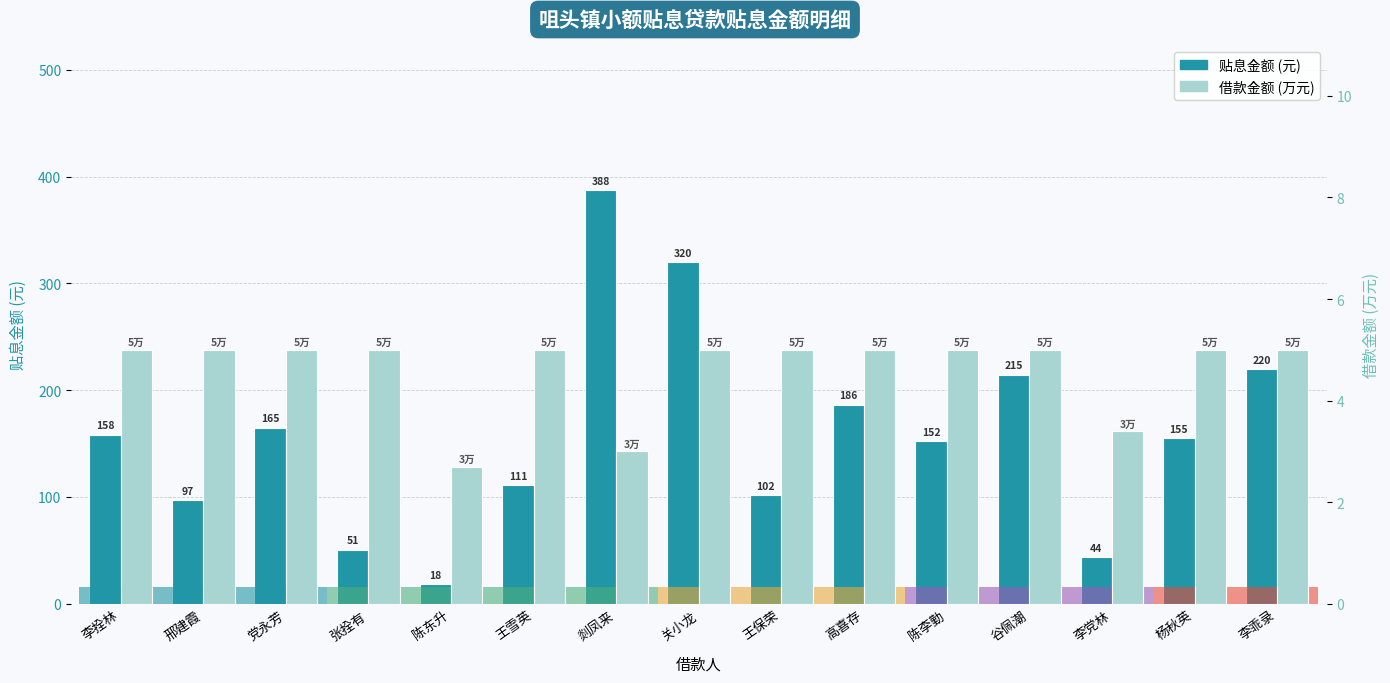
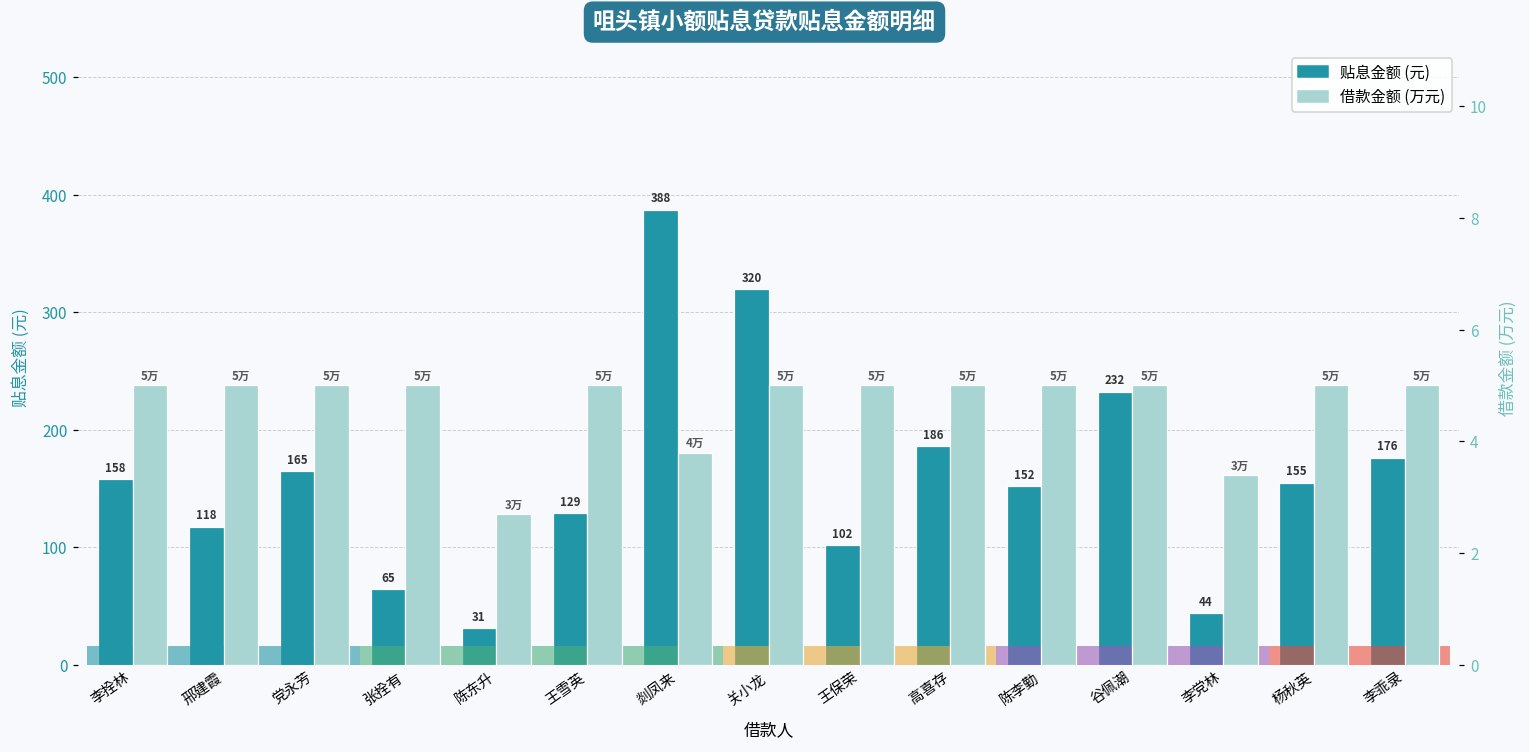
贴息金额 (元), 邢建霞: 97 -> 118
贴息金额 (元), 张拴有: 51 -> 65
贴息金额 (元), 陈东升: 18 -> 31
贴息金额 (元), 王雪英: 111 -> 129
贴息金额 (元), 谷佩潮: 215 -> 232
贴息金额 (元), 李乖录: 220 -> 176
借款金额 (万元), 剡凤来: 3万 -> 4万
